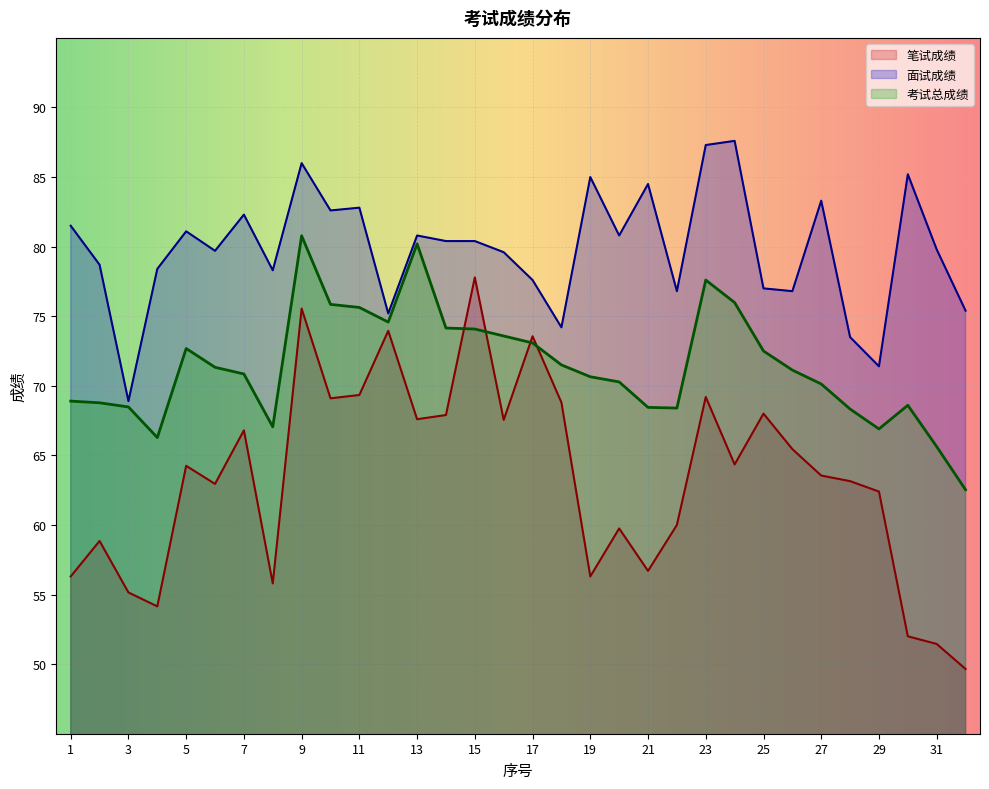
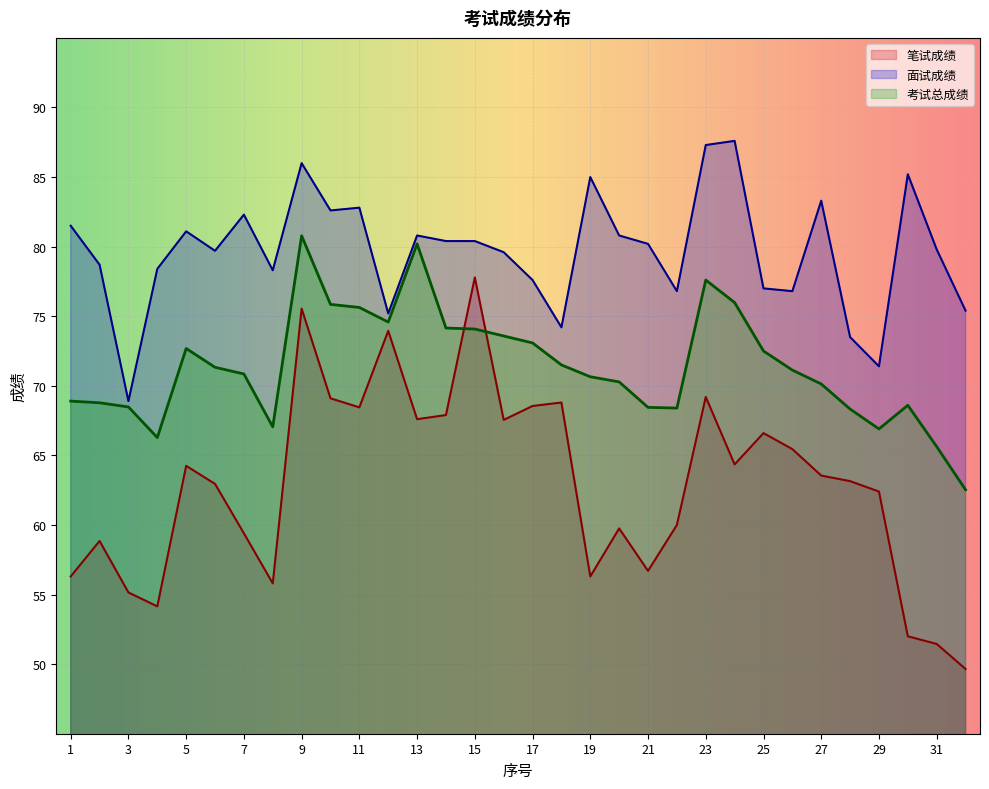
笔试成绩, 7: 66.8 -> 59.4
笔试成绩, 11: 69.3 -> 68.5
笔试成绩, 17: 73.6 -> 68.6
面试成绩, 21: 84.5 -> 80.2
笔试成绩, 25: 68.0 -> 66.6
